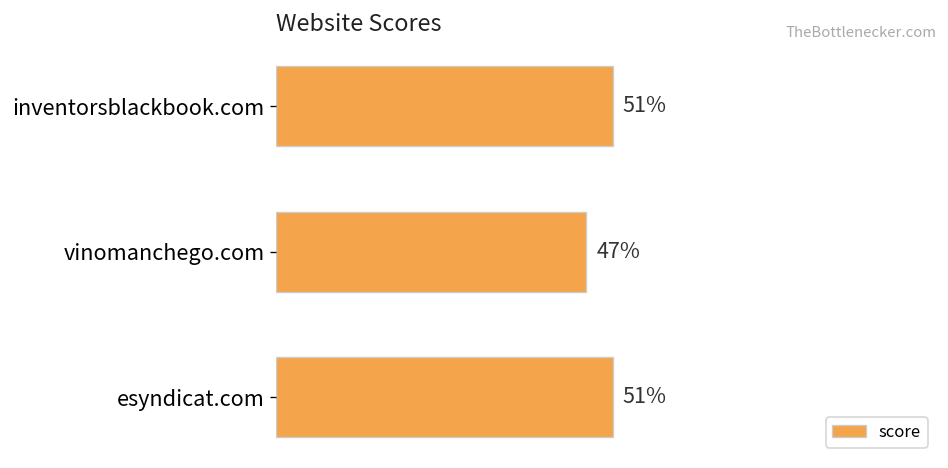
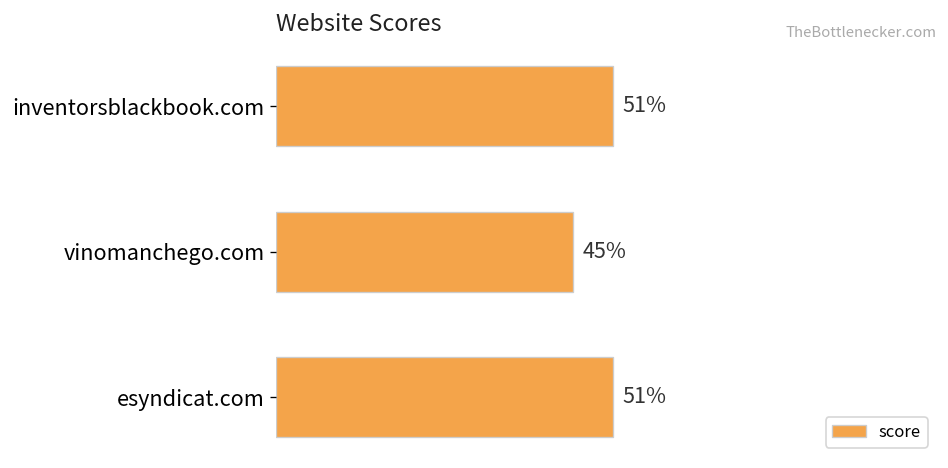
vinomanchego.com: 47% -> 45%
